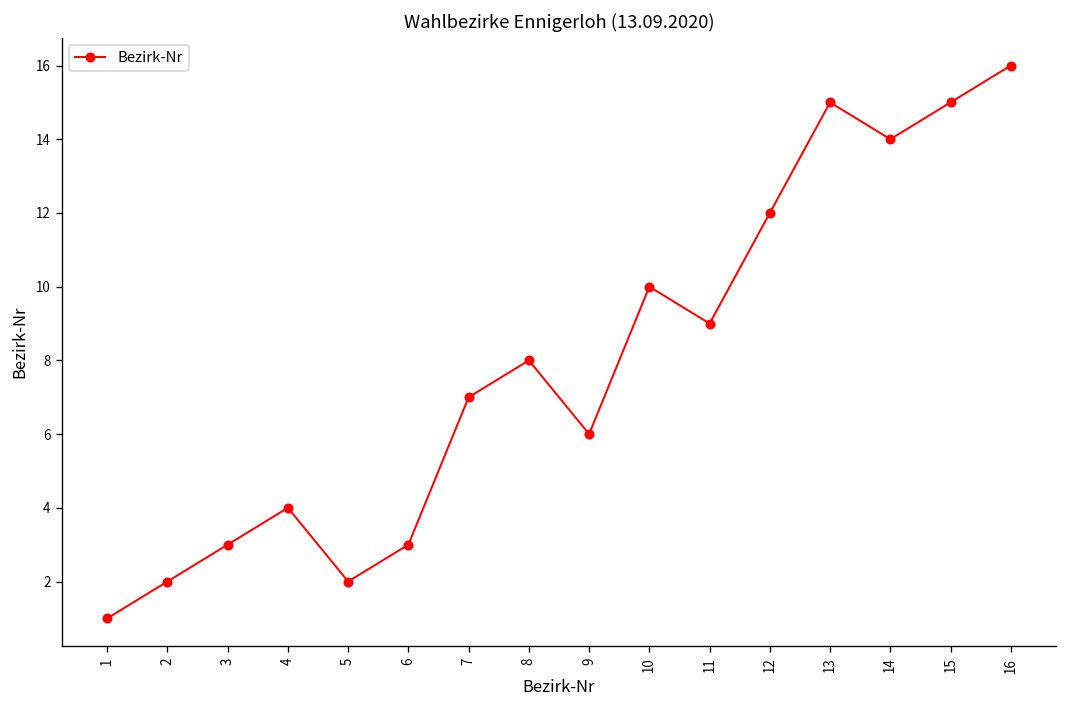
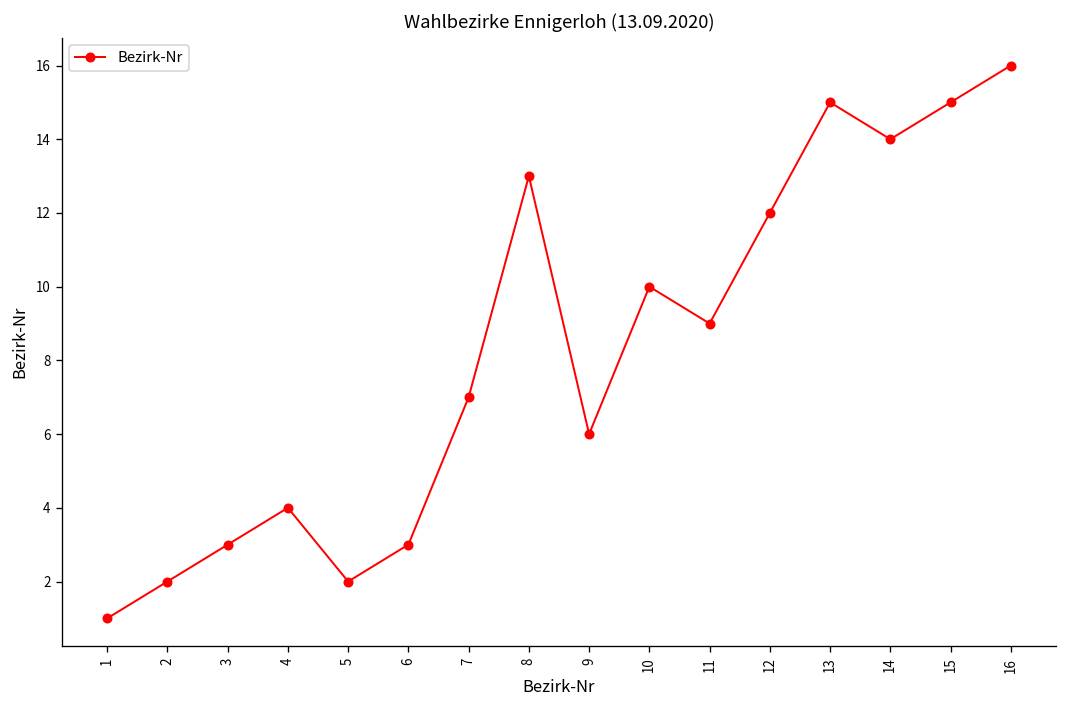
8: 8 -> 13
